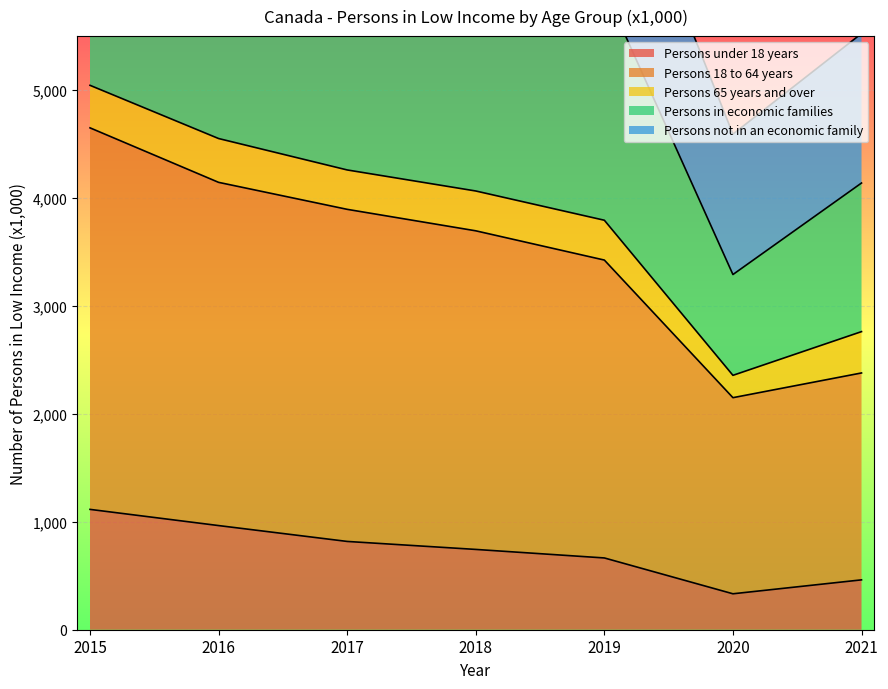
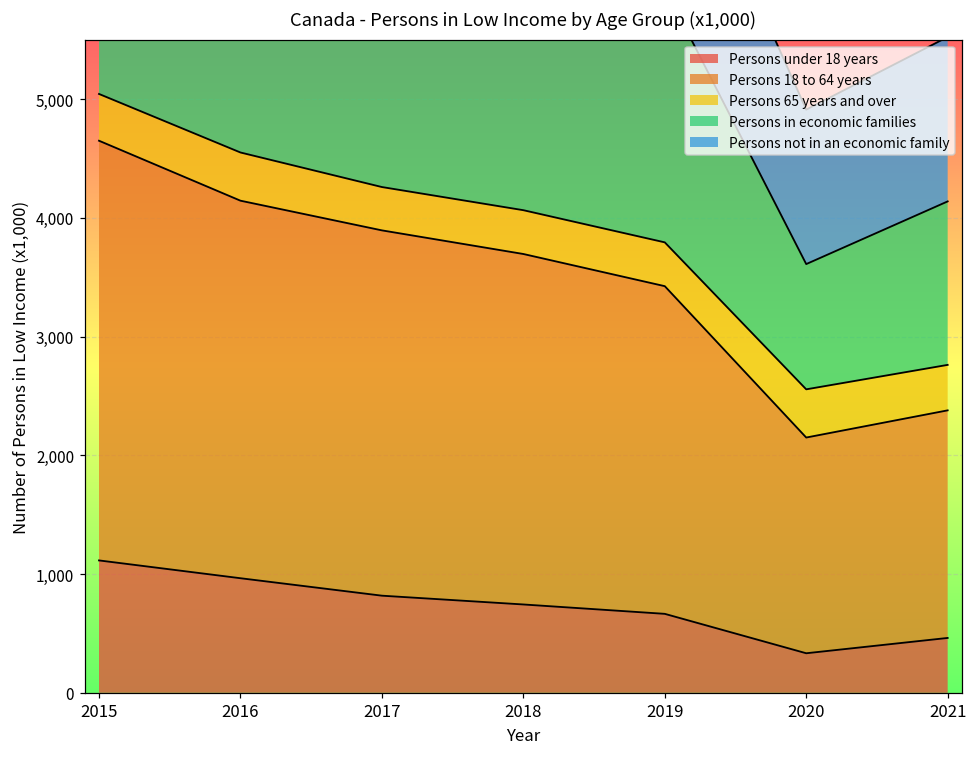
Persons 65 years and over, 2020: 210 -> 410
Persons in economic families, 2020: 930 -> 1,060
